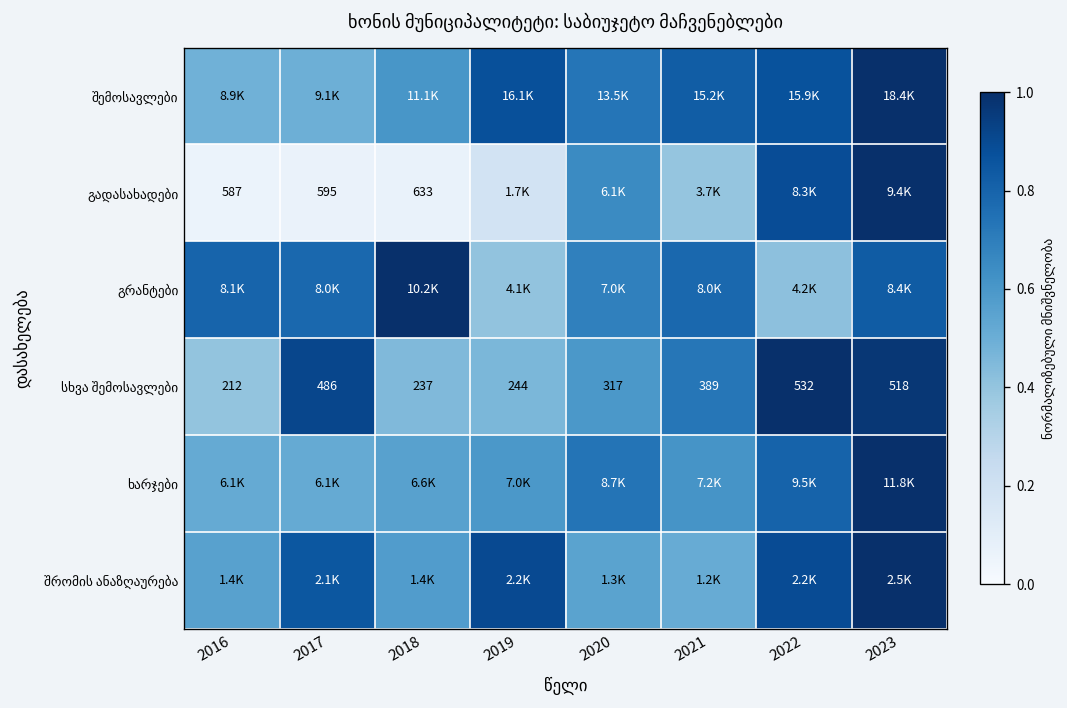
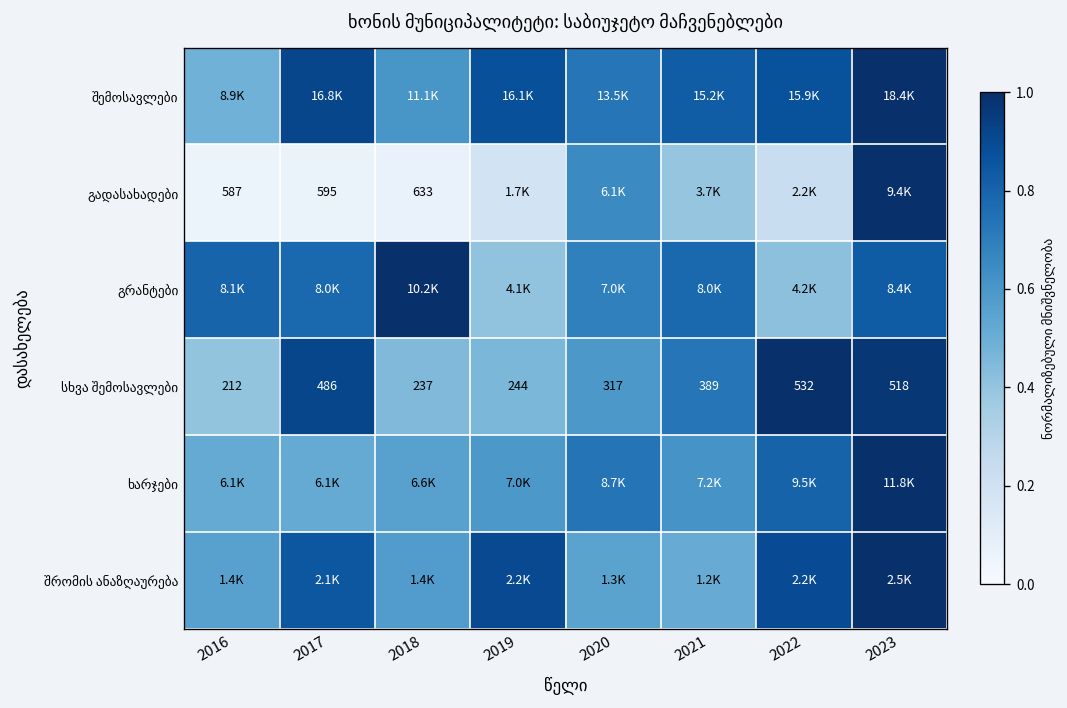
შემოსავლები, 2017: 9.1K -> 16.8K
გადასახადები, 2022: 8.3K -> 2.2K
